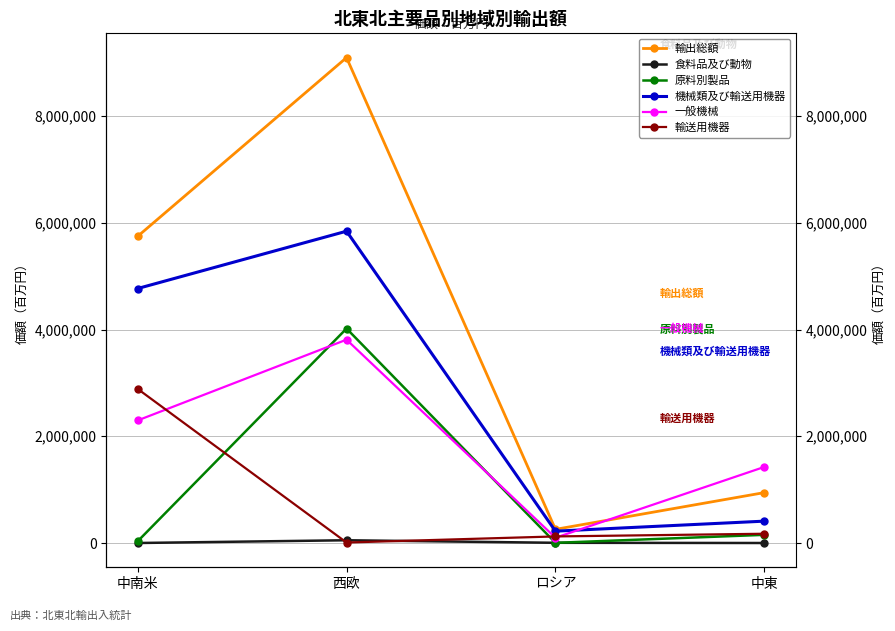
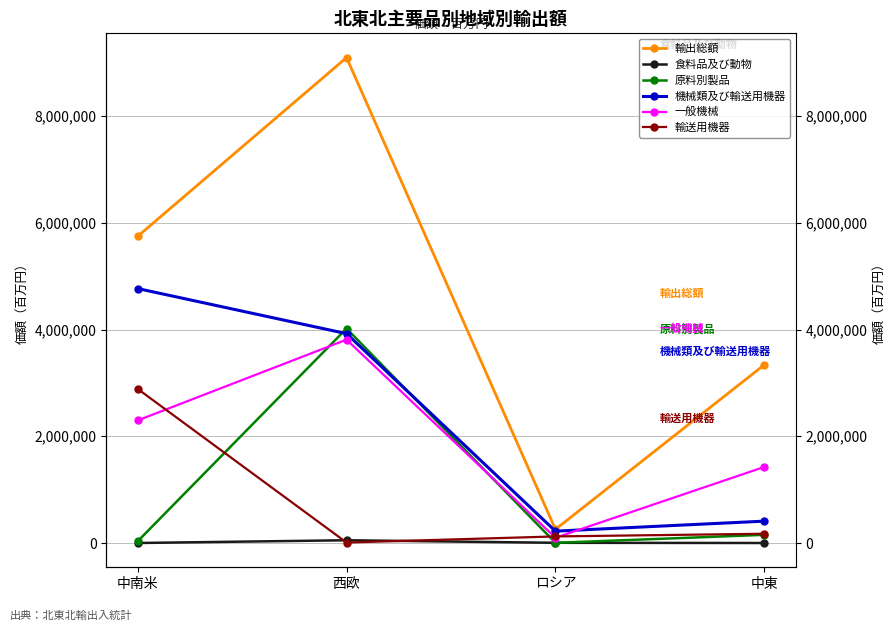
機械類及び輸送用機器, 西欧: 5,800,000 -> 3,900,000
輸出総額, 中東: 900,000 -> 3,300,000
